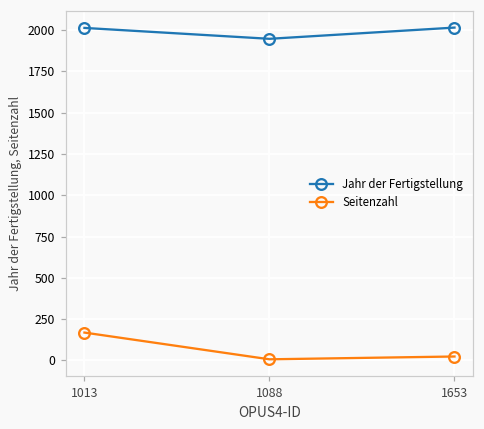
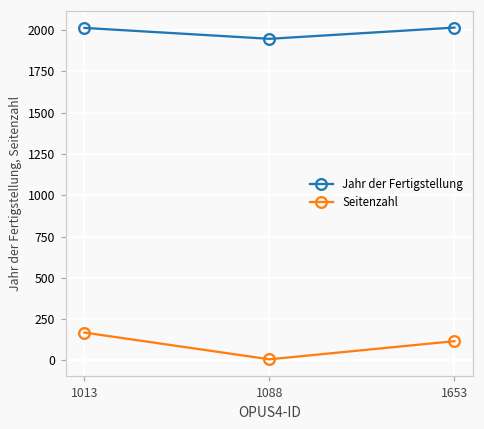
Seitenzahl, 1653: 20 -> 120
